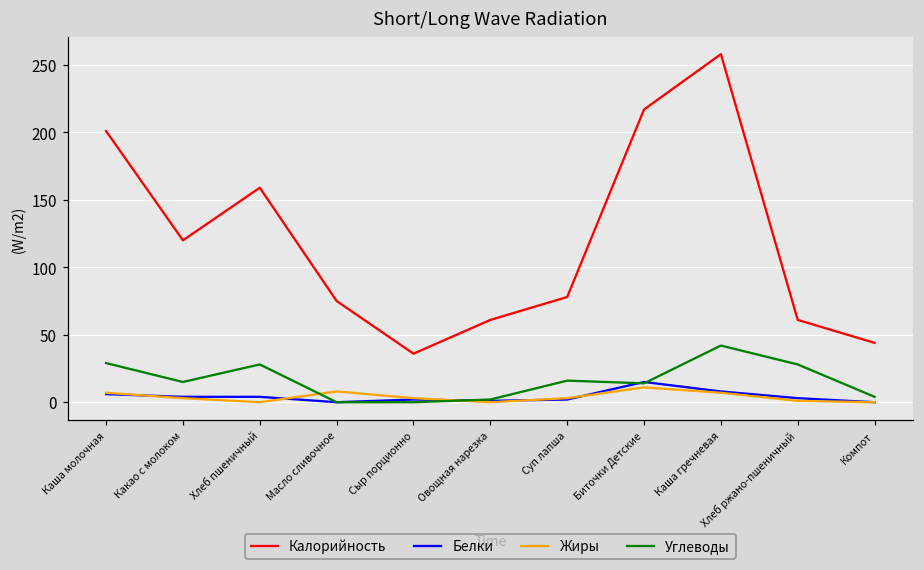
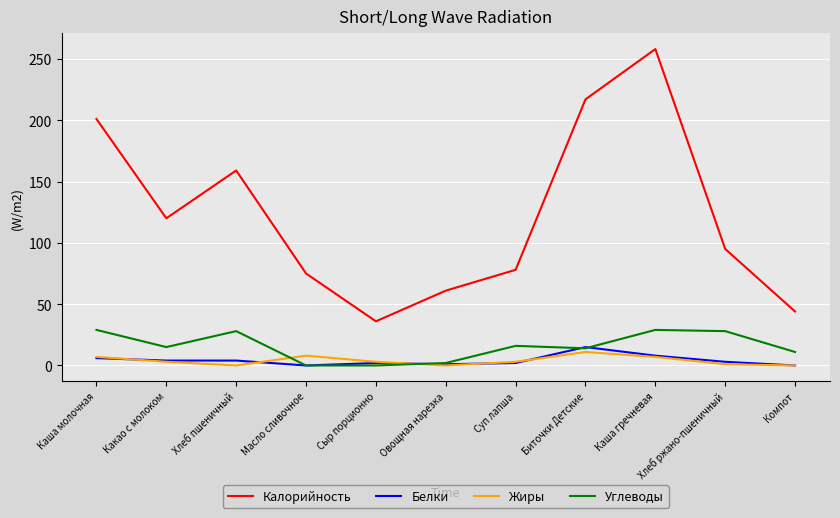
Углеводы, Каша гречневая: 42 -> 29
Калорийность, Хлеб ржано-пшеничный: 61 -> 95
Углеводы, Компот: 4 -> 11
